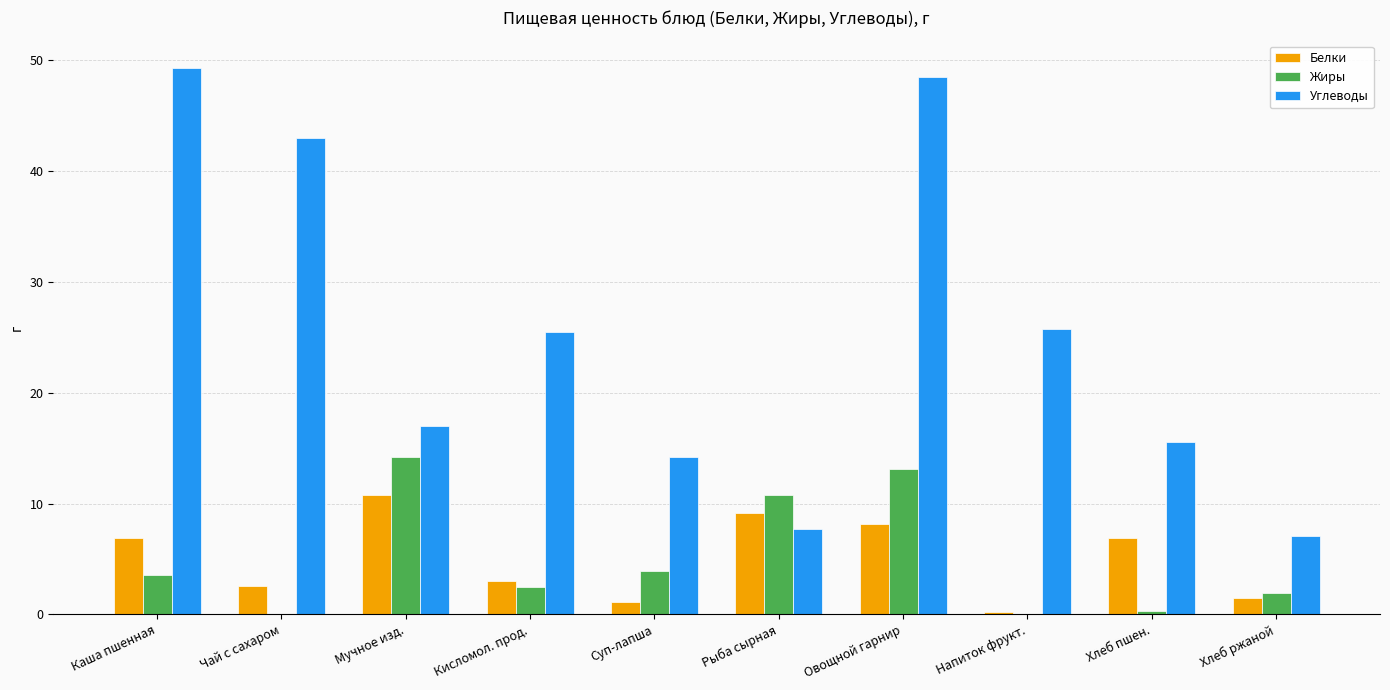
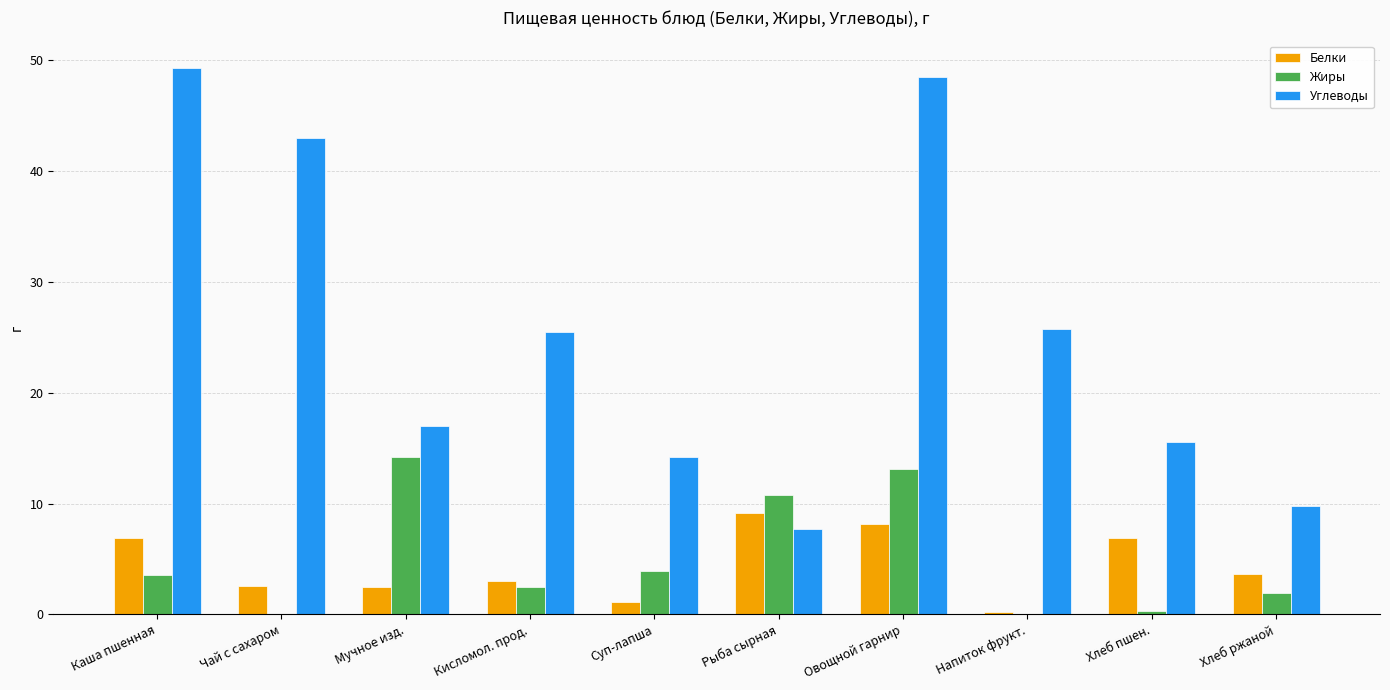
Белки, Мучное изд.: 10.8 -> 2.5
Белки, Хлеб ржаной: 1.5 -> 3.6
Углеводы, Хлеб ржаной: 7.1 -> 9.8
